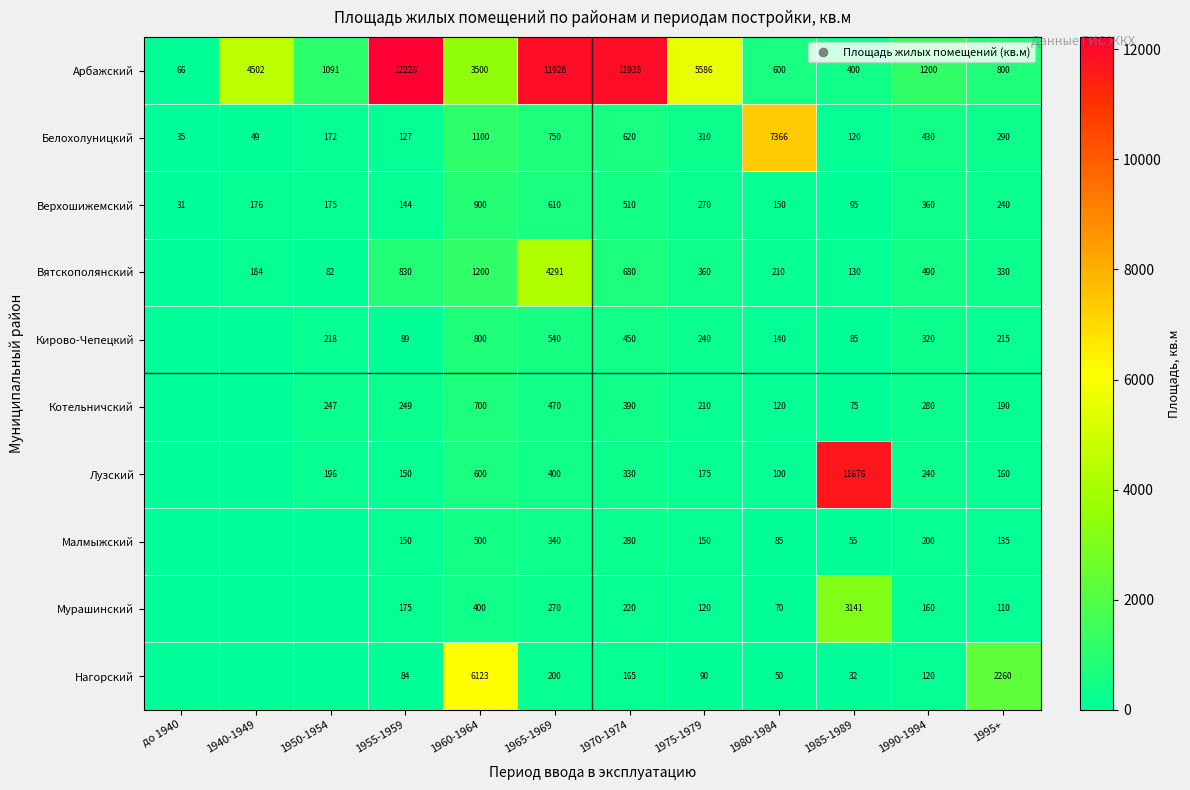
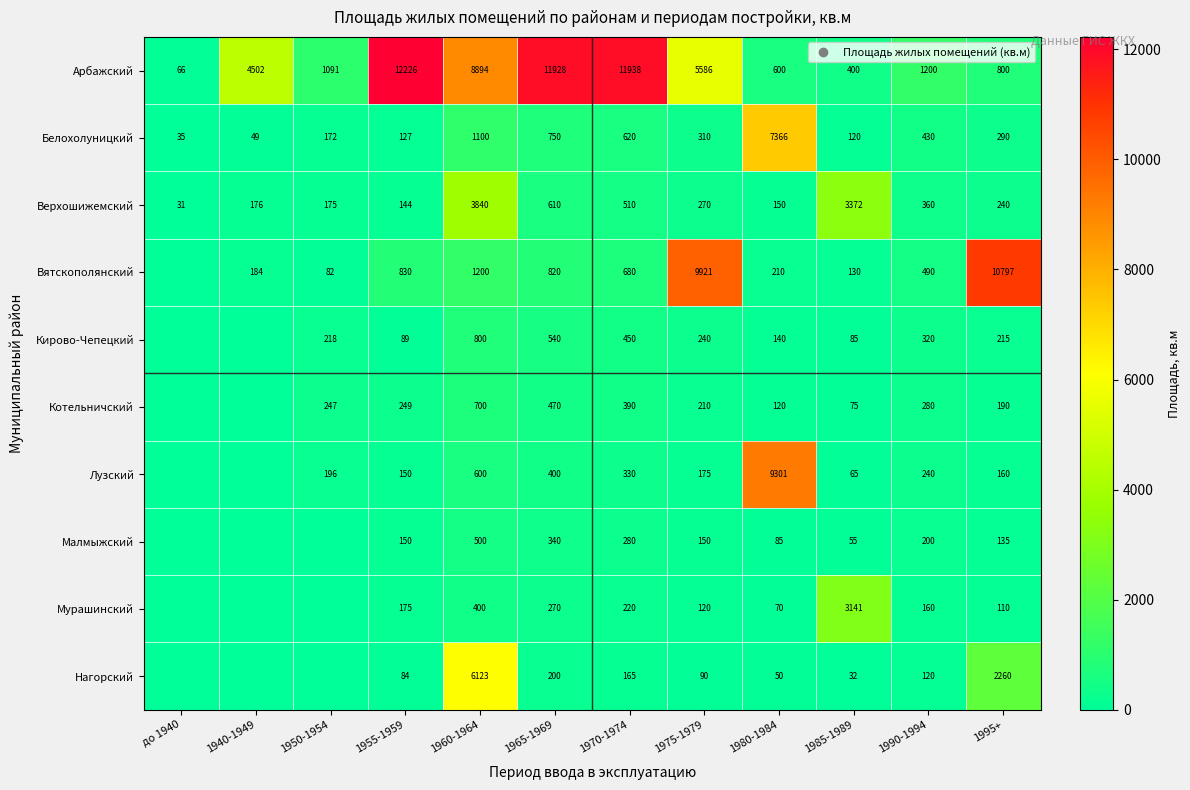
Арбажский, 1960-1964: 3500 -> 8894
Верхошижемский, 1960-1964: 900 -> 3840
Верхошижемский, 1985-1989: 95 -> 3372
Вятскополянский, 1965-1969: 4291 -> 820
Вятскополянский, 1975-1979: 360 -> 9921
Вятскополянский, 1995+: 330 -> 10797
Лузский, 1980-1984: 100 -> 9301
Лузский, 1985-1989: 11676 -> 65
